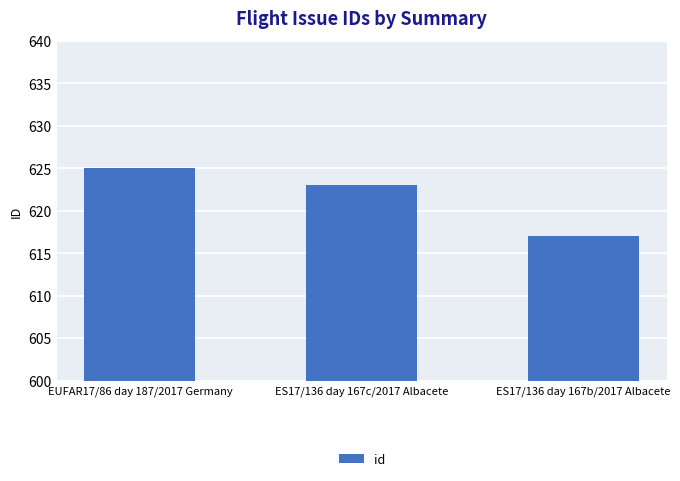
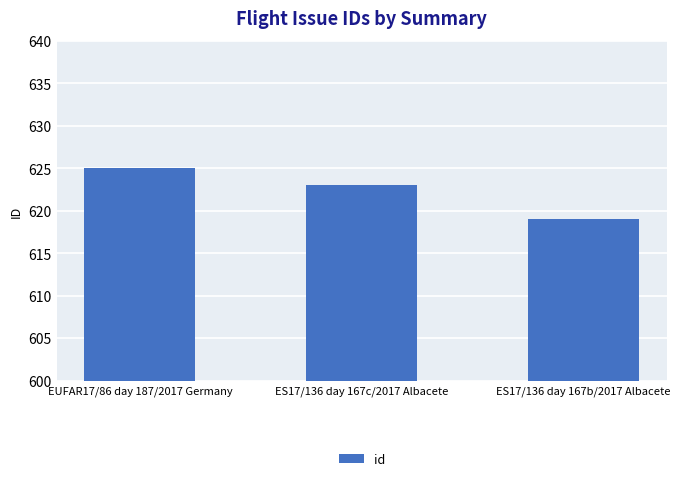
ES17/136 day 167b/2017 Albacete: 617 -> 619
